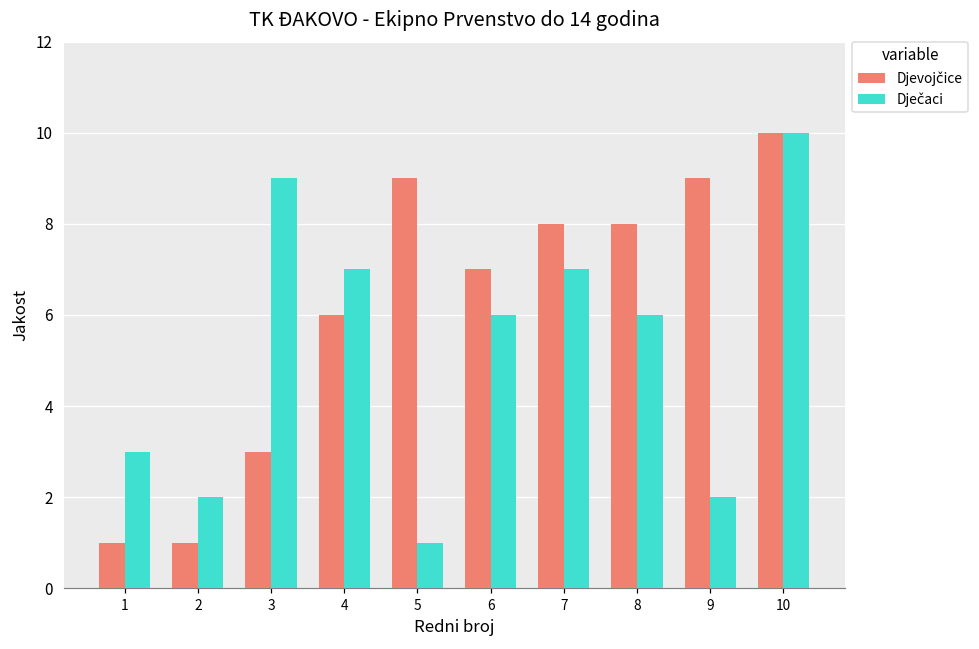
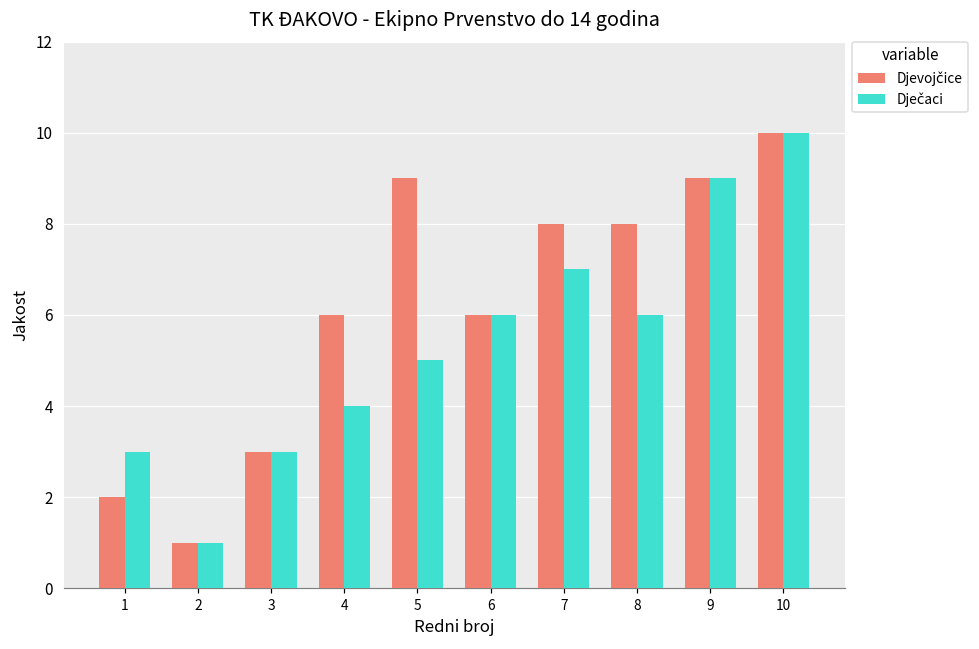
Djevojčice, 1: 1 -> 2
Dječaci, 2: 2 -> 1
Dječaci, 3: 9 -> 3
Dječaci, 4: 7 -> 4
Dječaci, 5: 1 -> 5
Djevojčice, 6: 7 -> 6
Dječaci, 9: 2 -> 9
